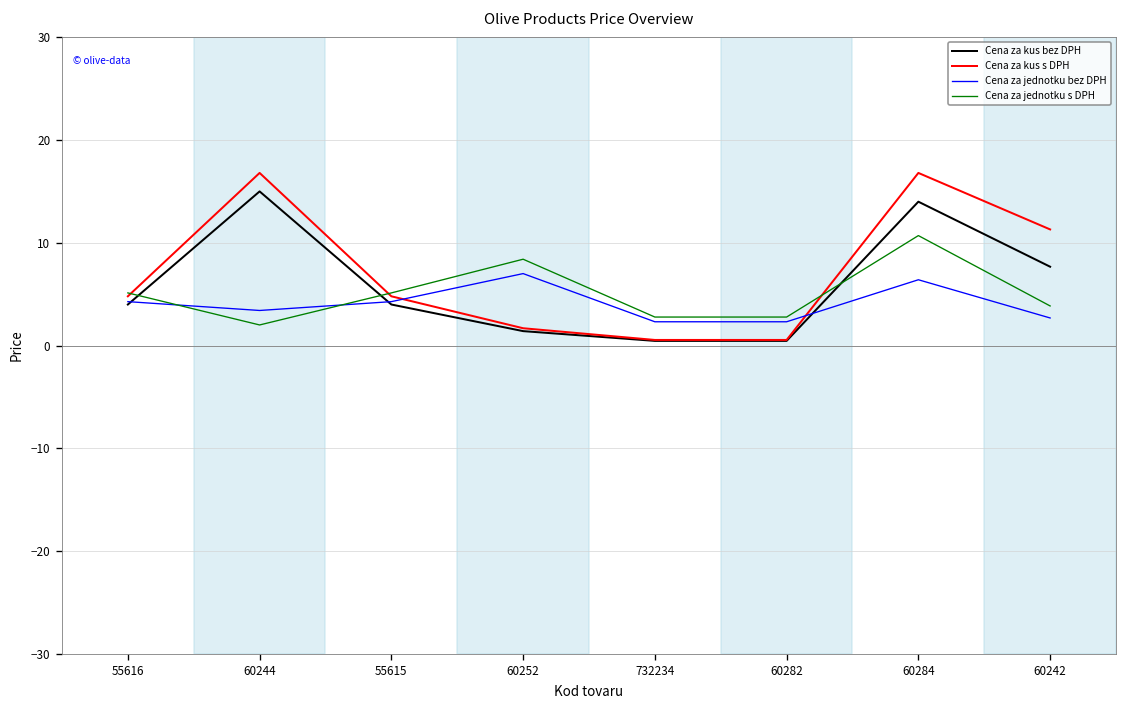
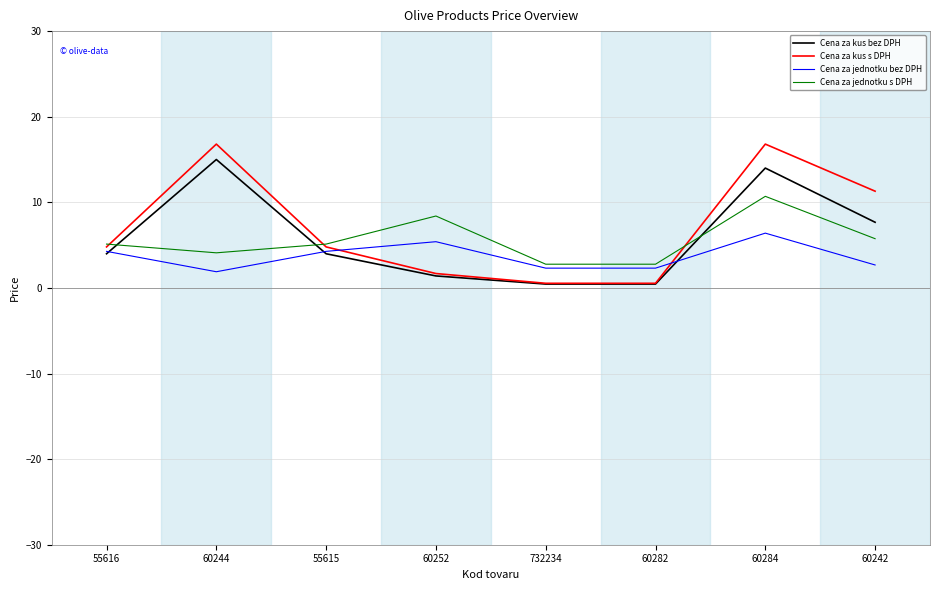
Cena za jednotku bez DPH, 60244: 3 -> 2
Cena za jednotku s DPH, 60244: 2 -> 4
Cena za jednotku bez DPH, 60252: 7 -> 5
Cena za jednotku s DPH, 60242: 4 -> 6
